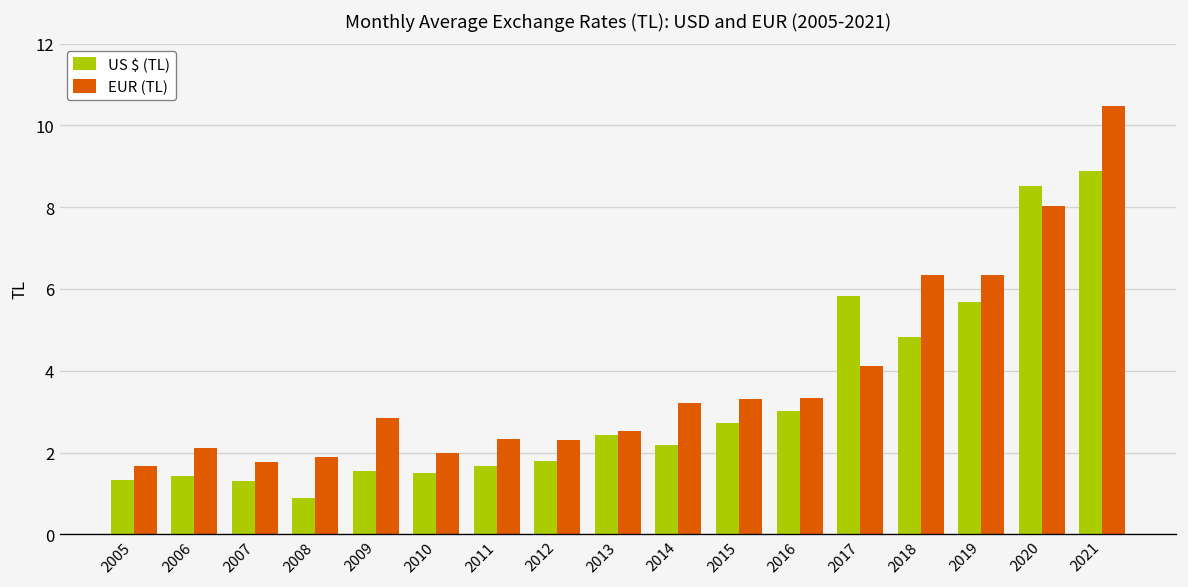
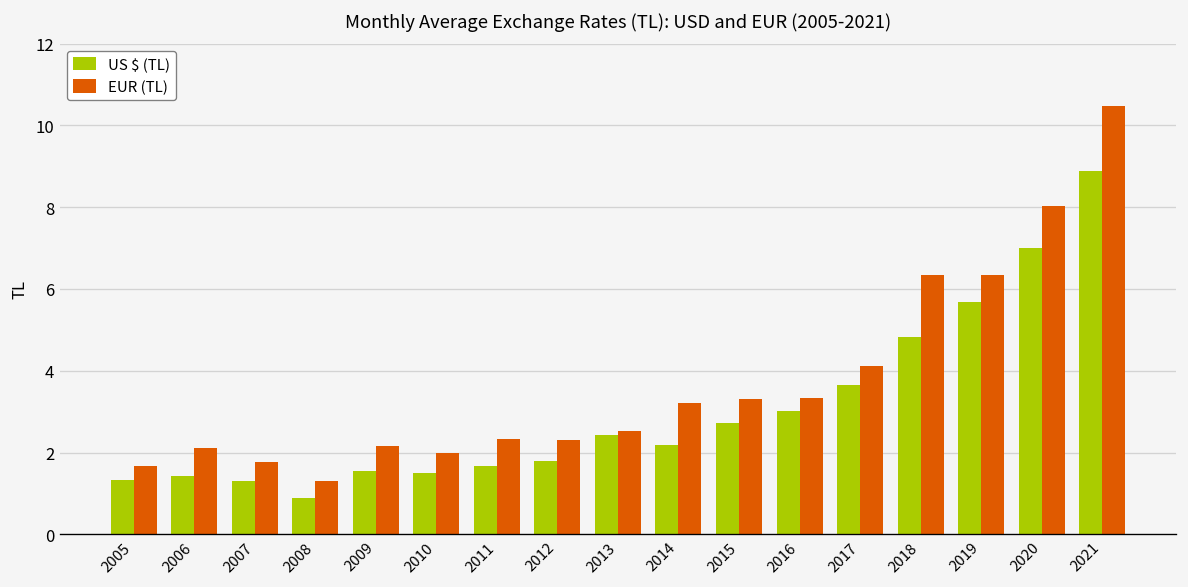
EUR (TL), 2008: 1.9 -> 1.3
EUR (TL), 2009: 2.8 -> 2.2
US $ (TL), 2017: 5.8 -> 3.6
US $ (TL), 2020: 8.5 -> 7.0
